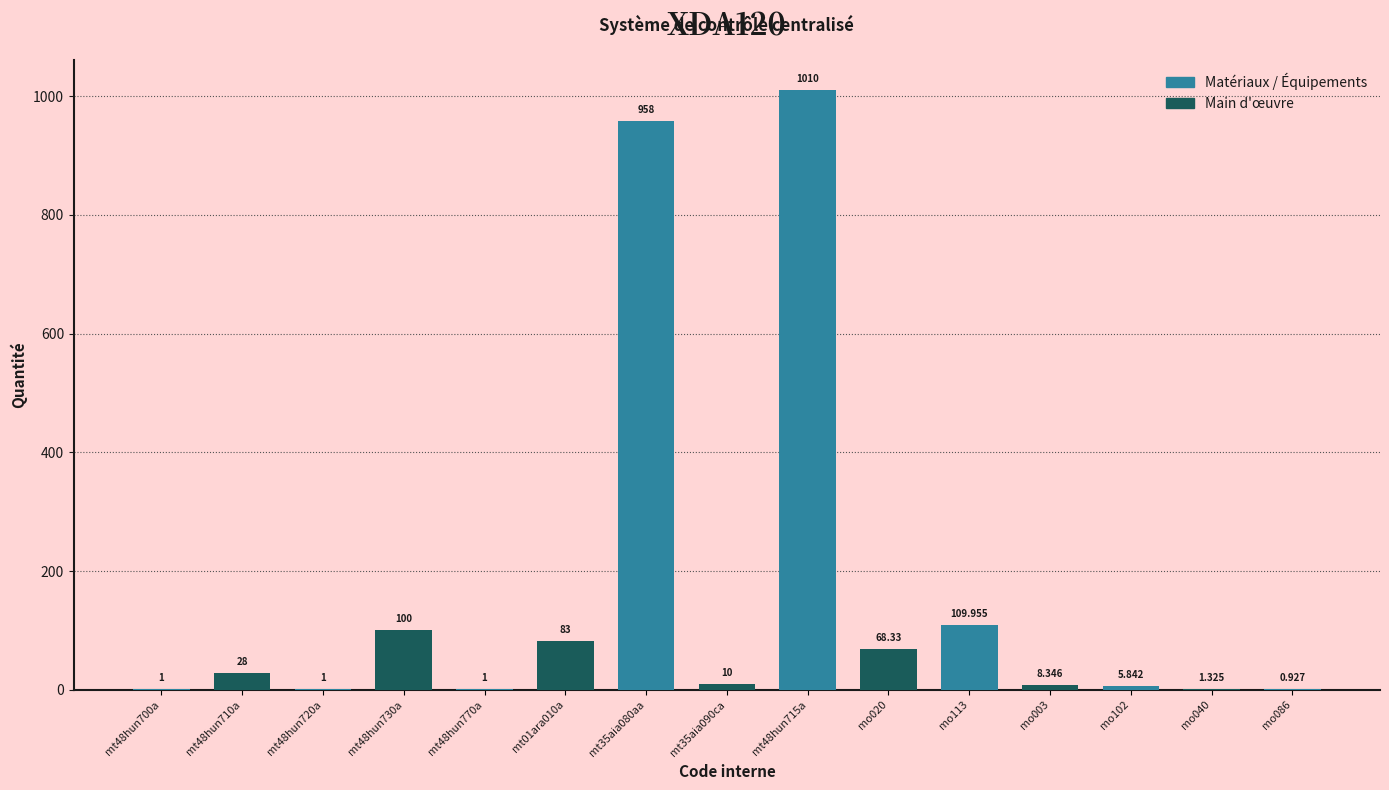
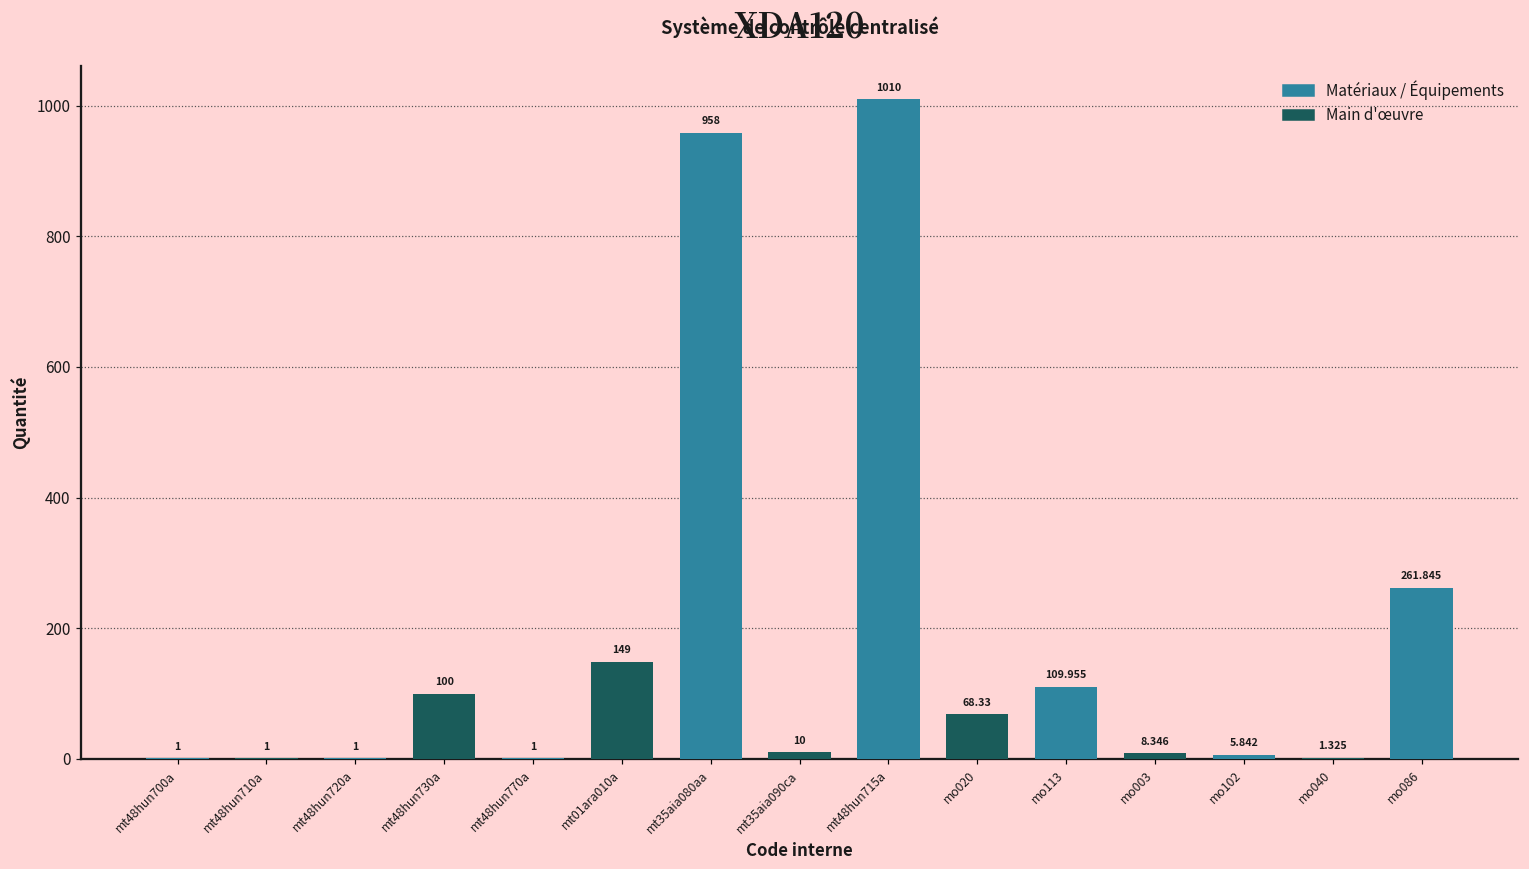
Main d'œuvre, mt48hun710a: 28 -> 1
Main d'œuvre, mt01ara010a: 83 -> 149
Matériaux / Équipements, mo086: 0.927 -> 261.845
